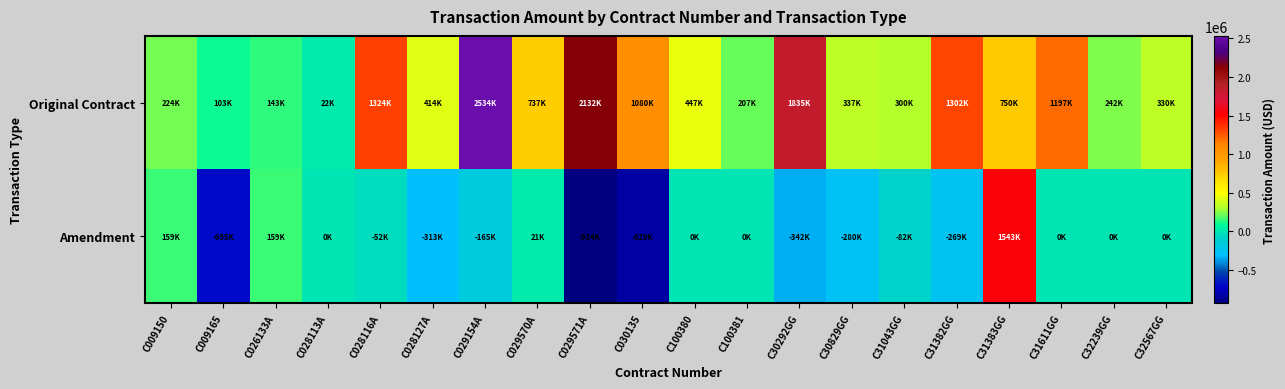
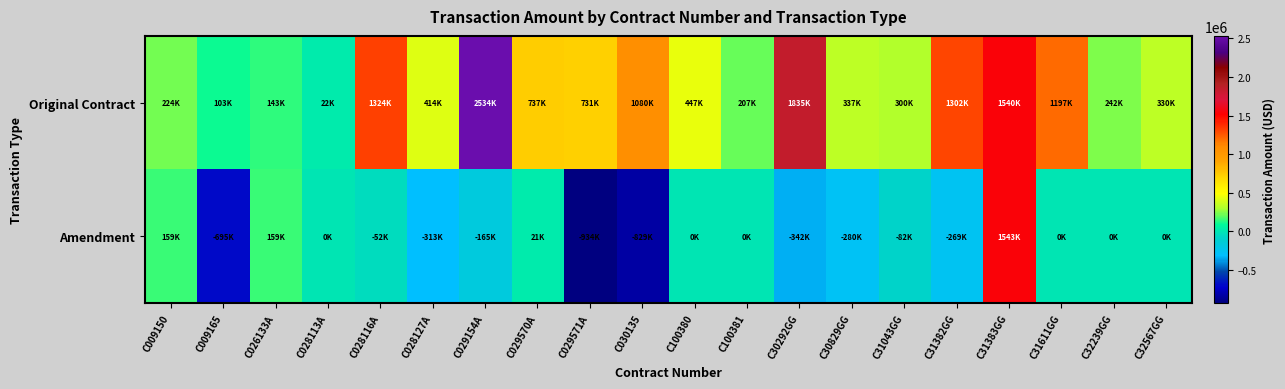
Original Contract, C029571A: 2132K -> 731K
Original Contract, C31383GG: 750K -> 1540K
